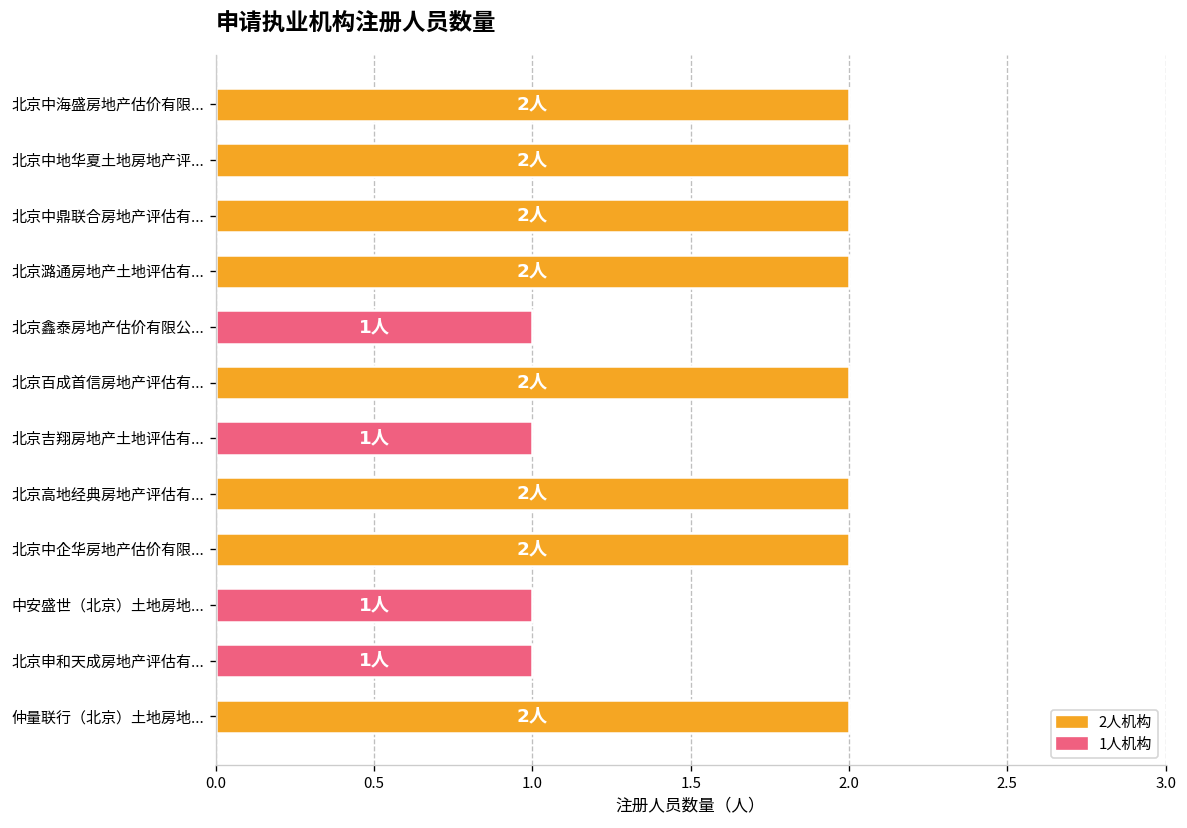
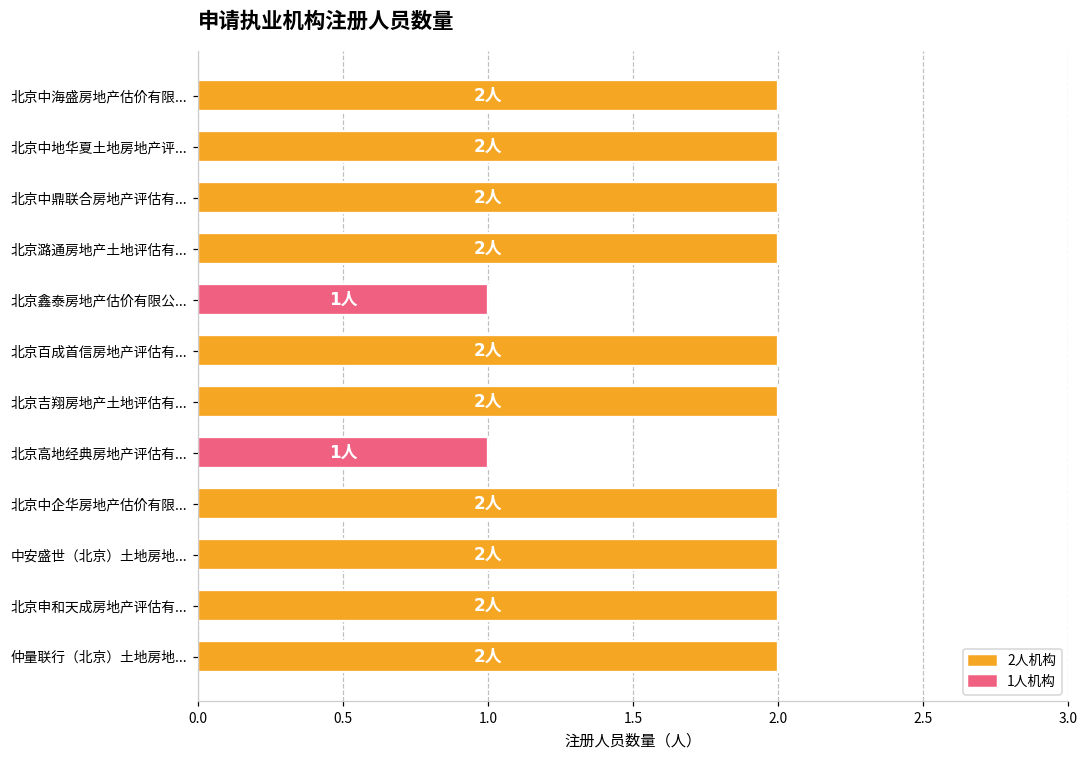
北京吉翔房地产土地评估有...: 1人 -> 2人
北京高地经典房地产评估有...: 2人 -> 1人
中安盛世（北京）土地房地...: 1人 -> 2人
北京申和天成房地产评估有...: 1人 -> 2人
